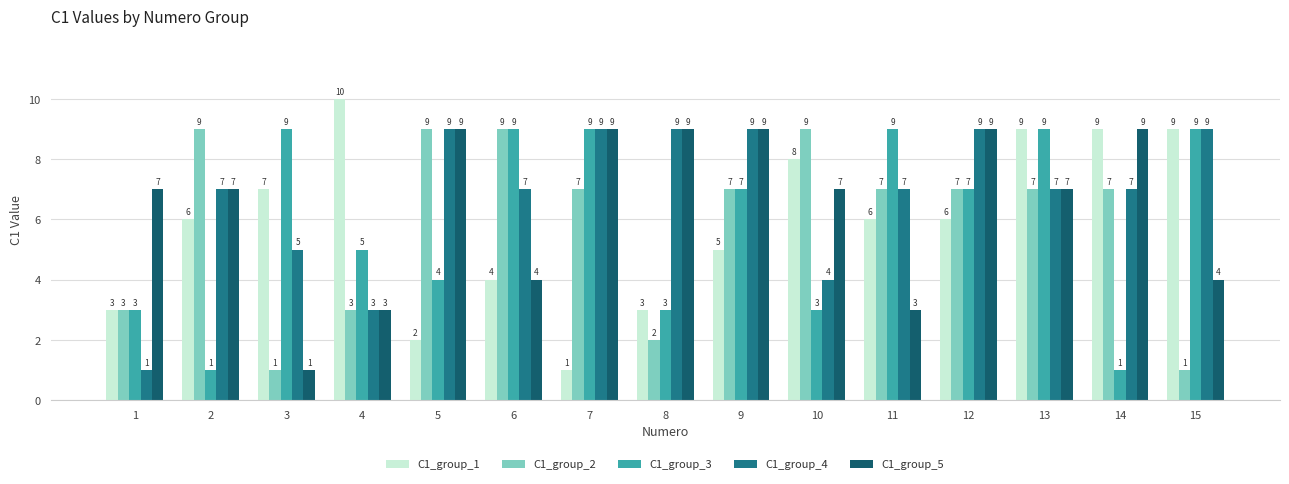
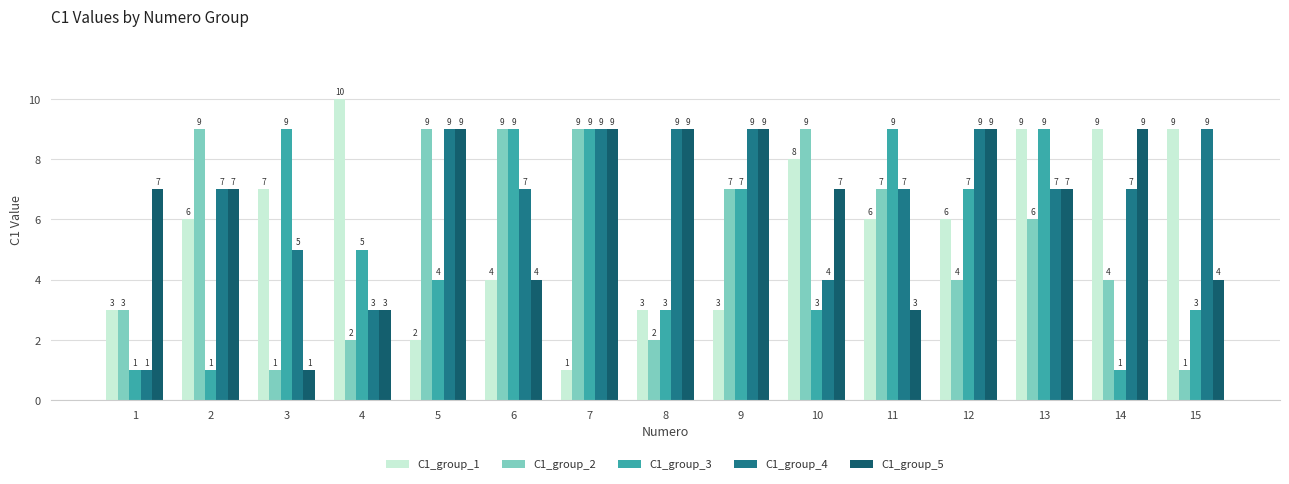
C1_group_3, 1: 3 -> 1
C1_group_2, 4: 3 -> 2
C1_group_2, 7: 7 -> 9
C1_group_1, 9: 5 -> 3
C1_group_2, 12: 7 -> 4
C1_group_2, 13: 7 -> 6
C1_group_2, 14: 7 -> 4
C1_group_3, 15: 9 -> 3
